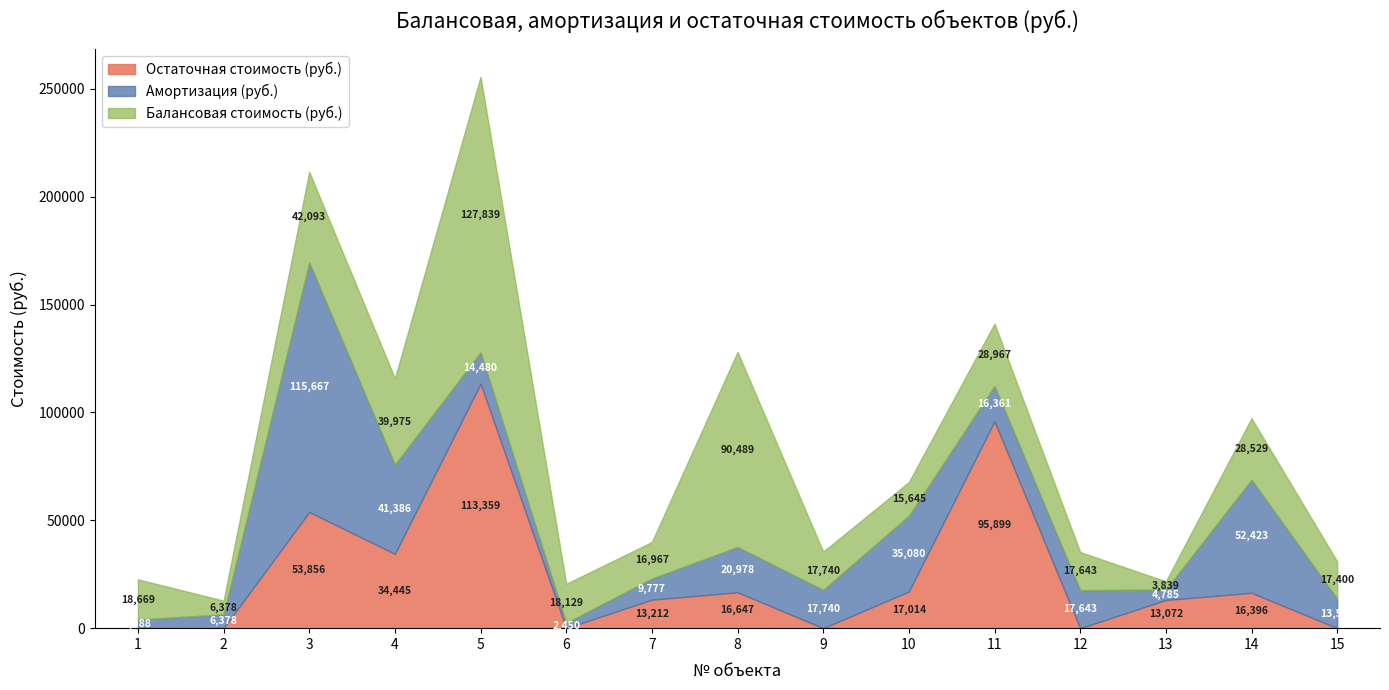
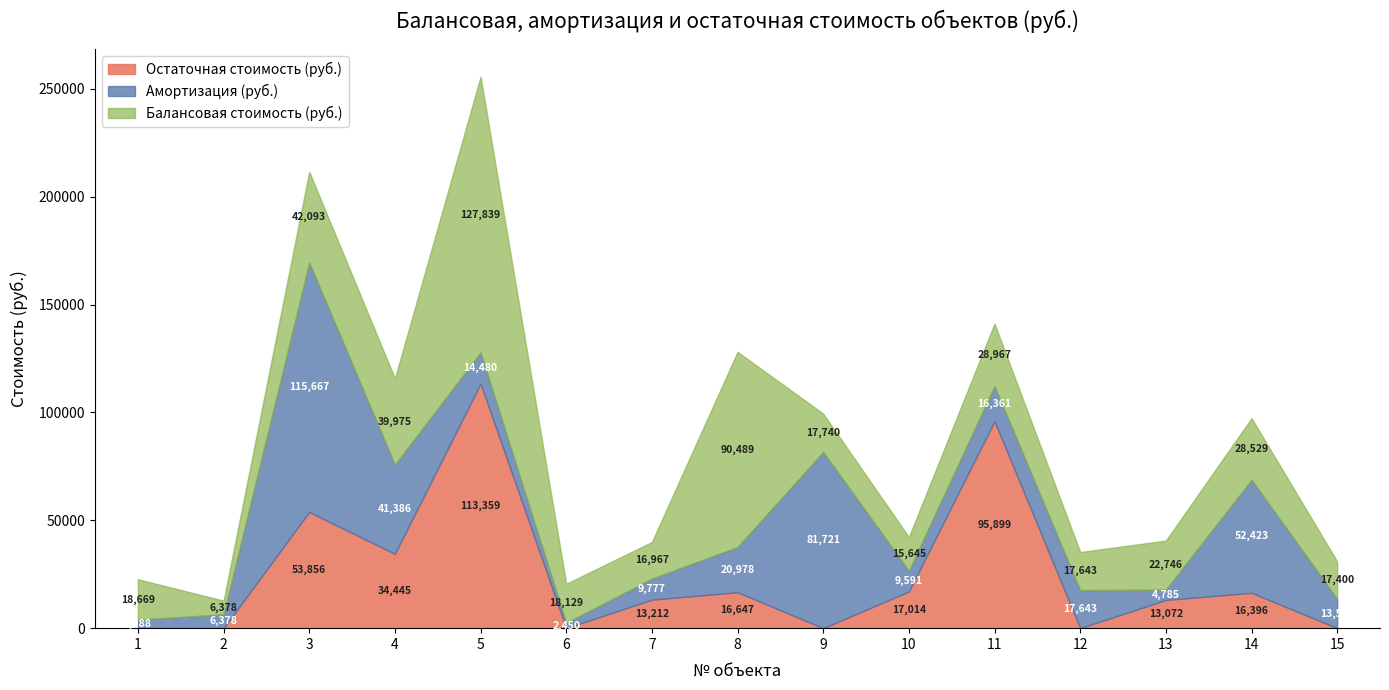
Амортизация (руб.), 9: 17,740 -> 81,721
Амортизация (руб.), 10: 35,080 -> 9,591
Балансовая стоимость (руб.), 13: 3,839 -> 22,746
